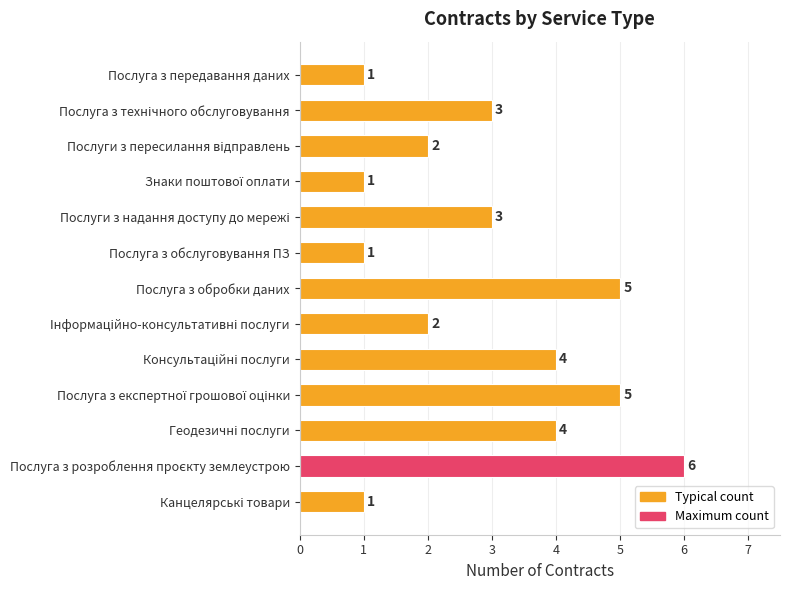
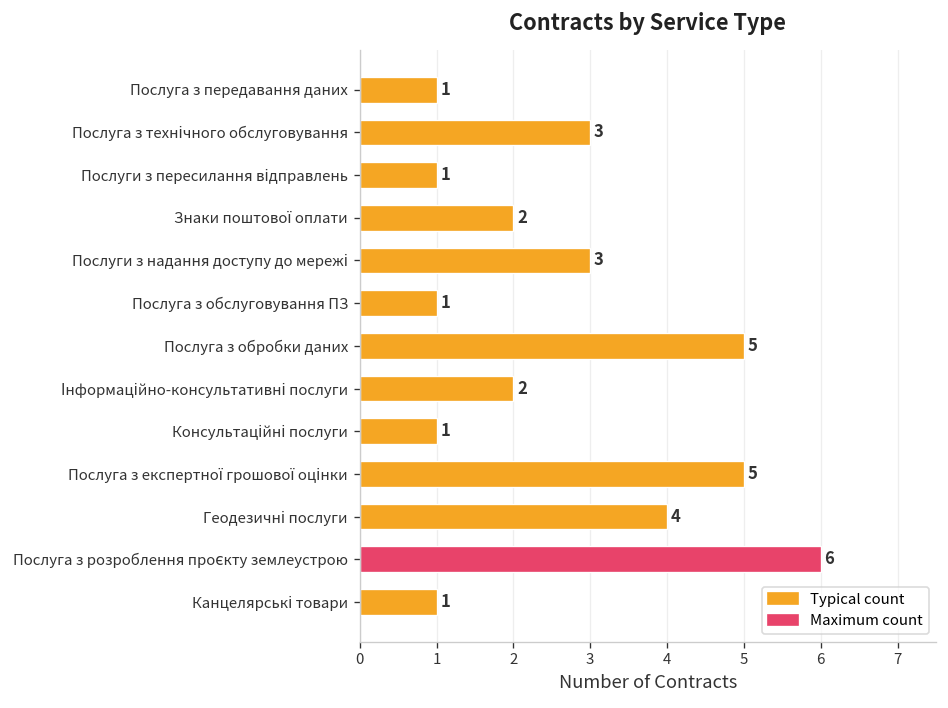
Послуги з пересилання відправлень: 2 -> 1
Знаки поштової оплати: 1 -> 2
Консультаційні послуги: 4 -> 1
